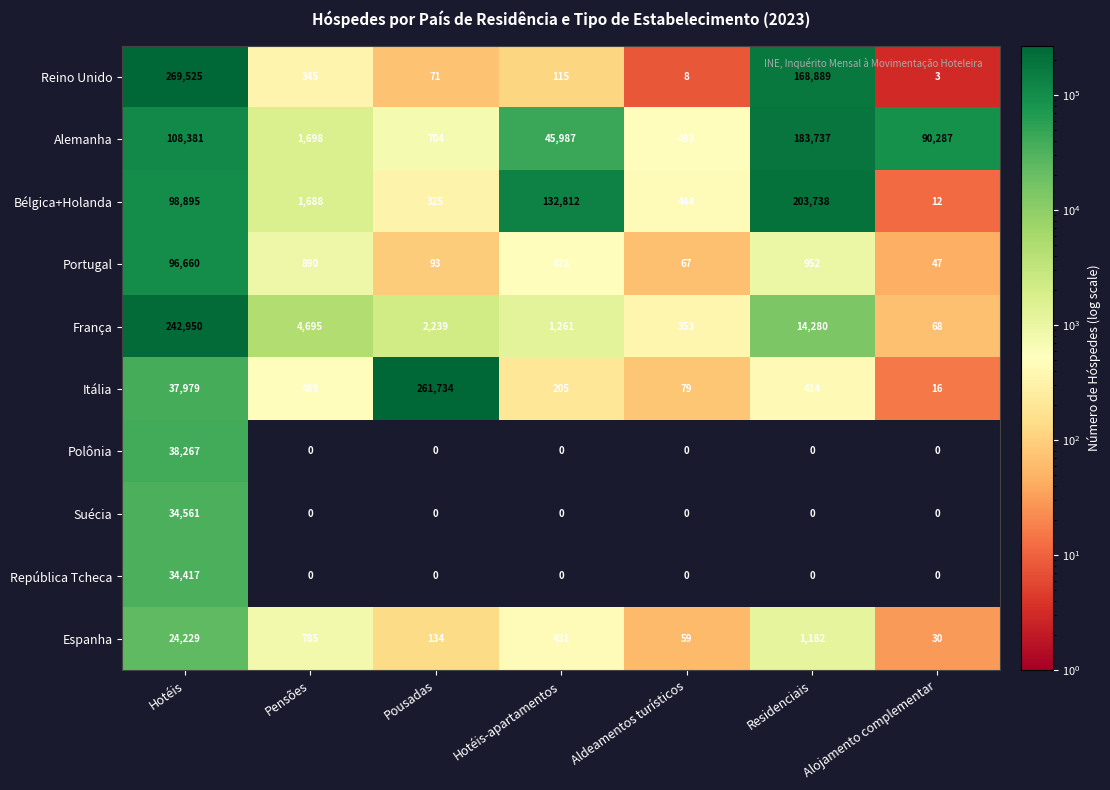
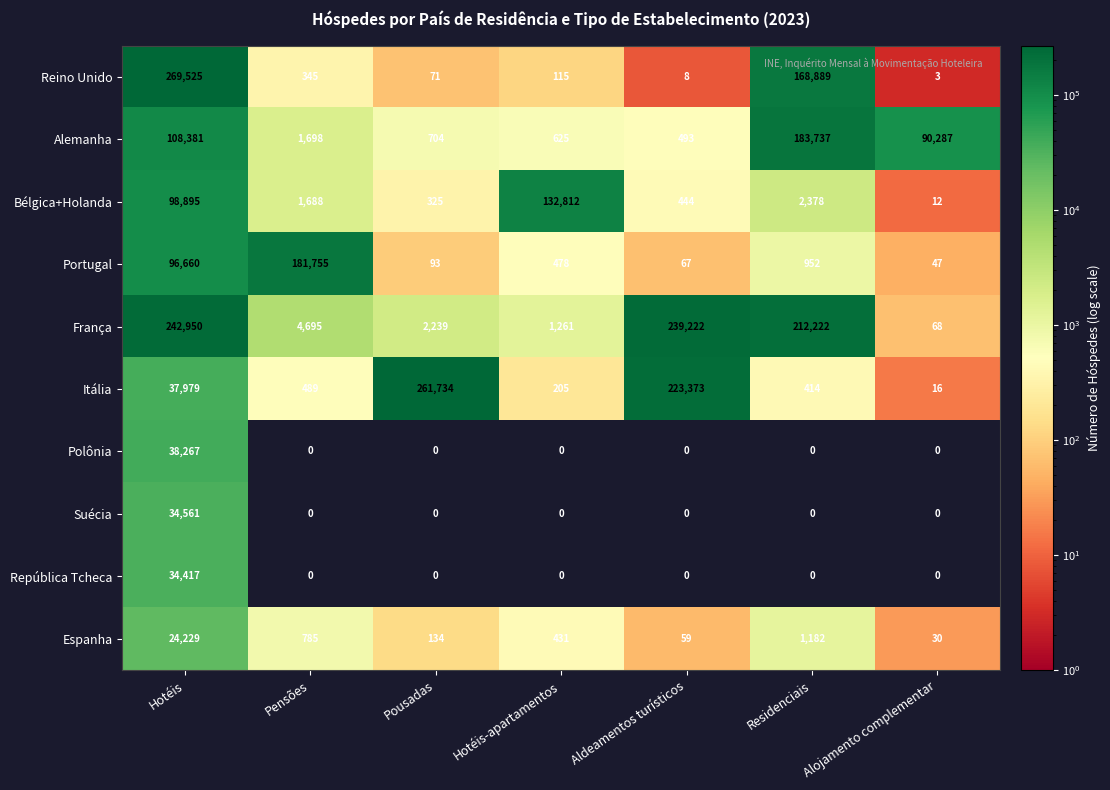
Alemanha, Hotéis-apartamentos: 45,987 -> 625
Bélgica+Holanda, Residenciais: 203,738 -> 2,378
Portugal, Pensões: 890 -> 181,755
França, Aldeamentos turísticos: 353 -> 239,222
França, Residenciais: 14,280 -> 212,222
Itália, Aldeamentos turísticos: 79 -> 223,373
